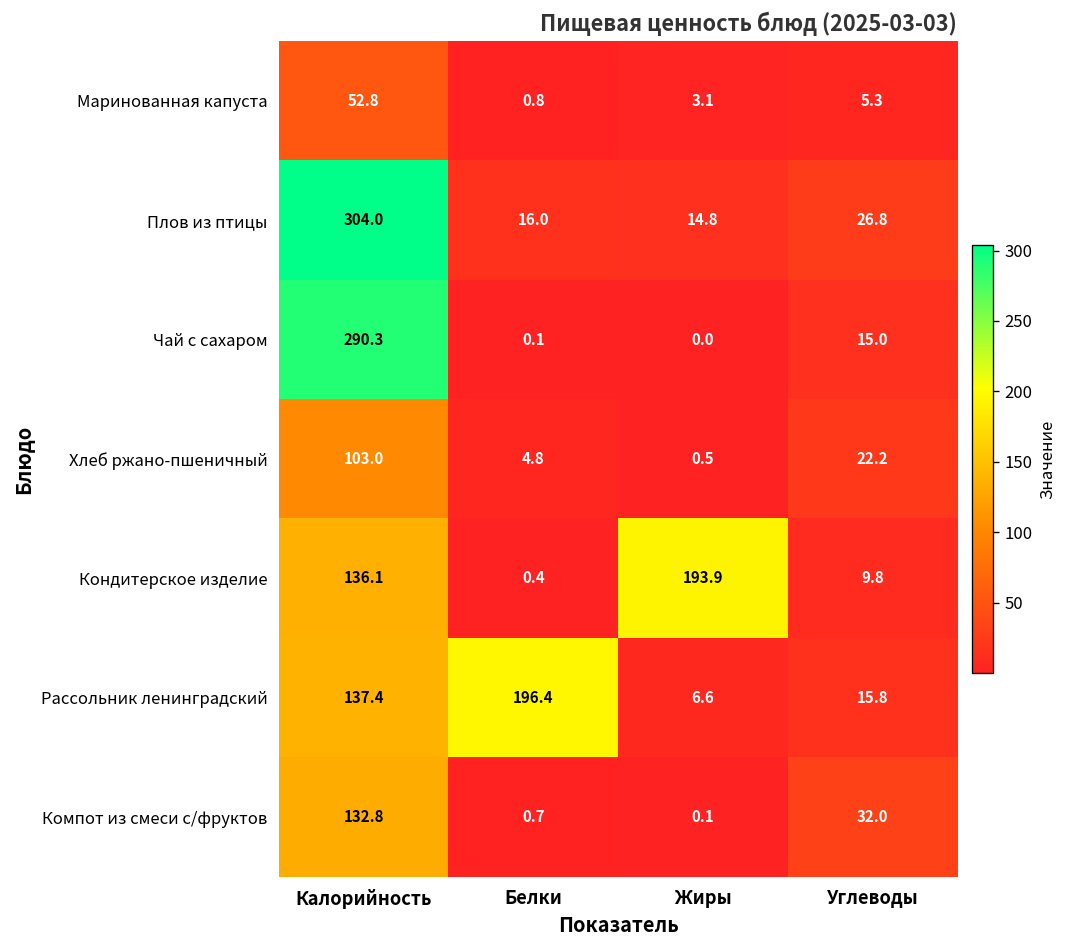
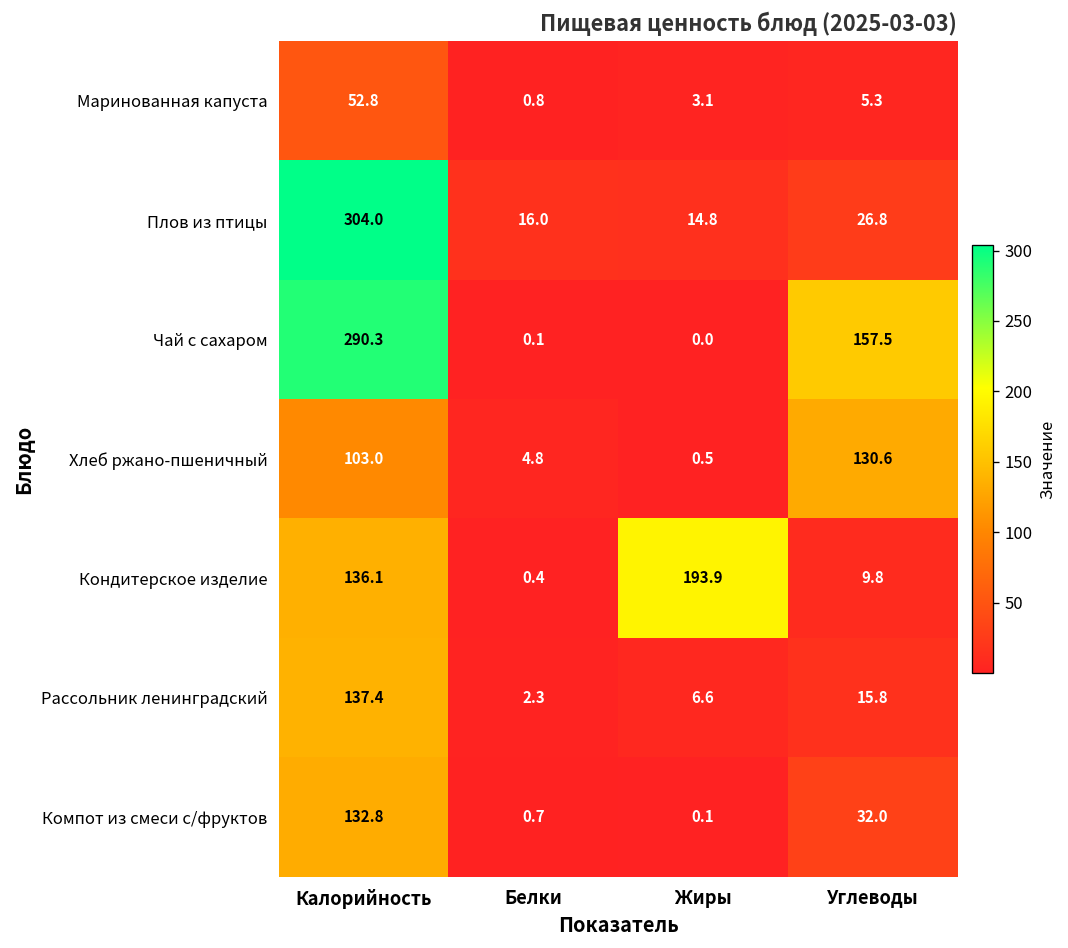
Чай с сахаром, Углеводы: 15.0 -> 157.5
Хлеб ржано-пшеничный, Углеводы: 22.2 -> 130.6
Рассольник ленинградский, Белки: 196.4 -> 2.3
